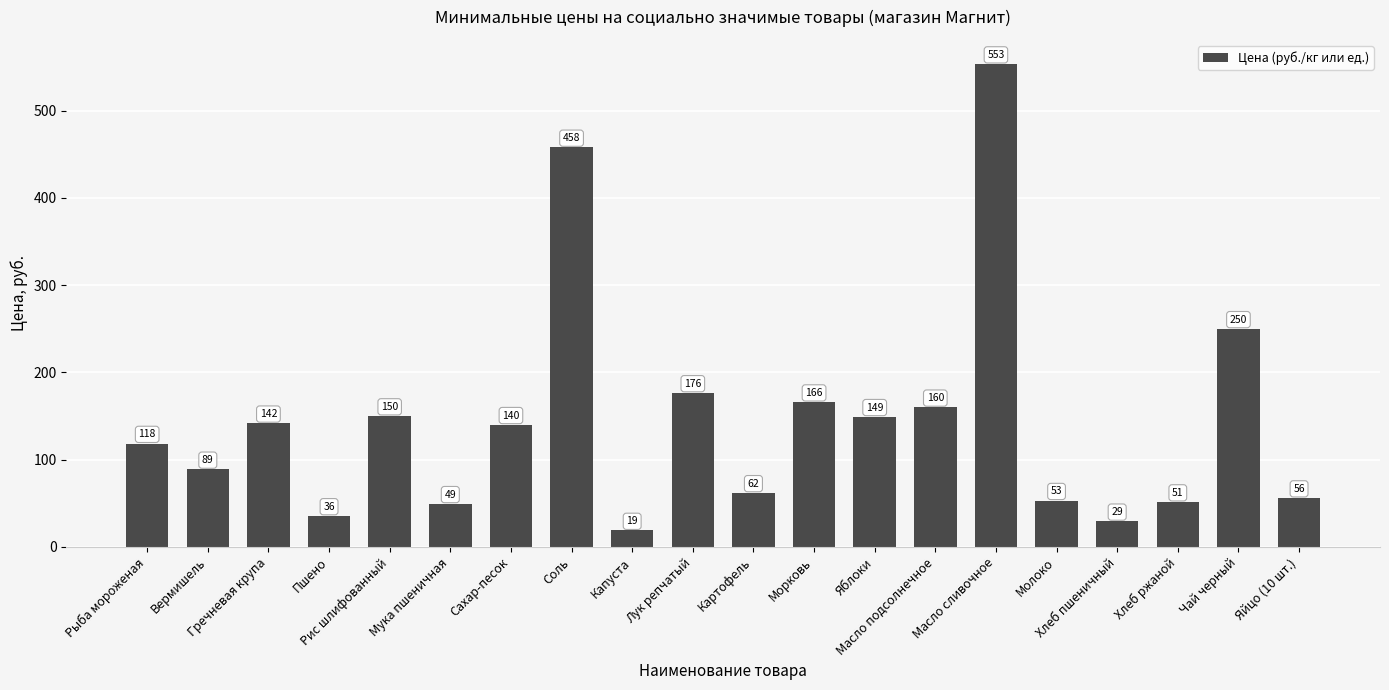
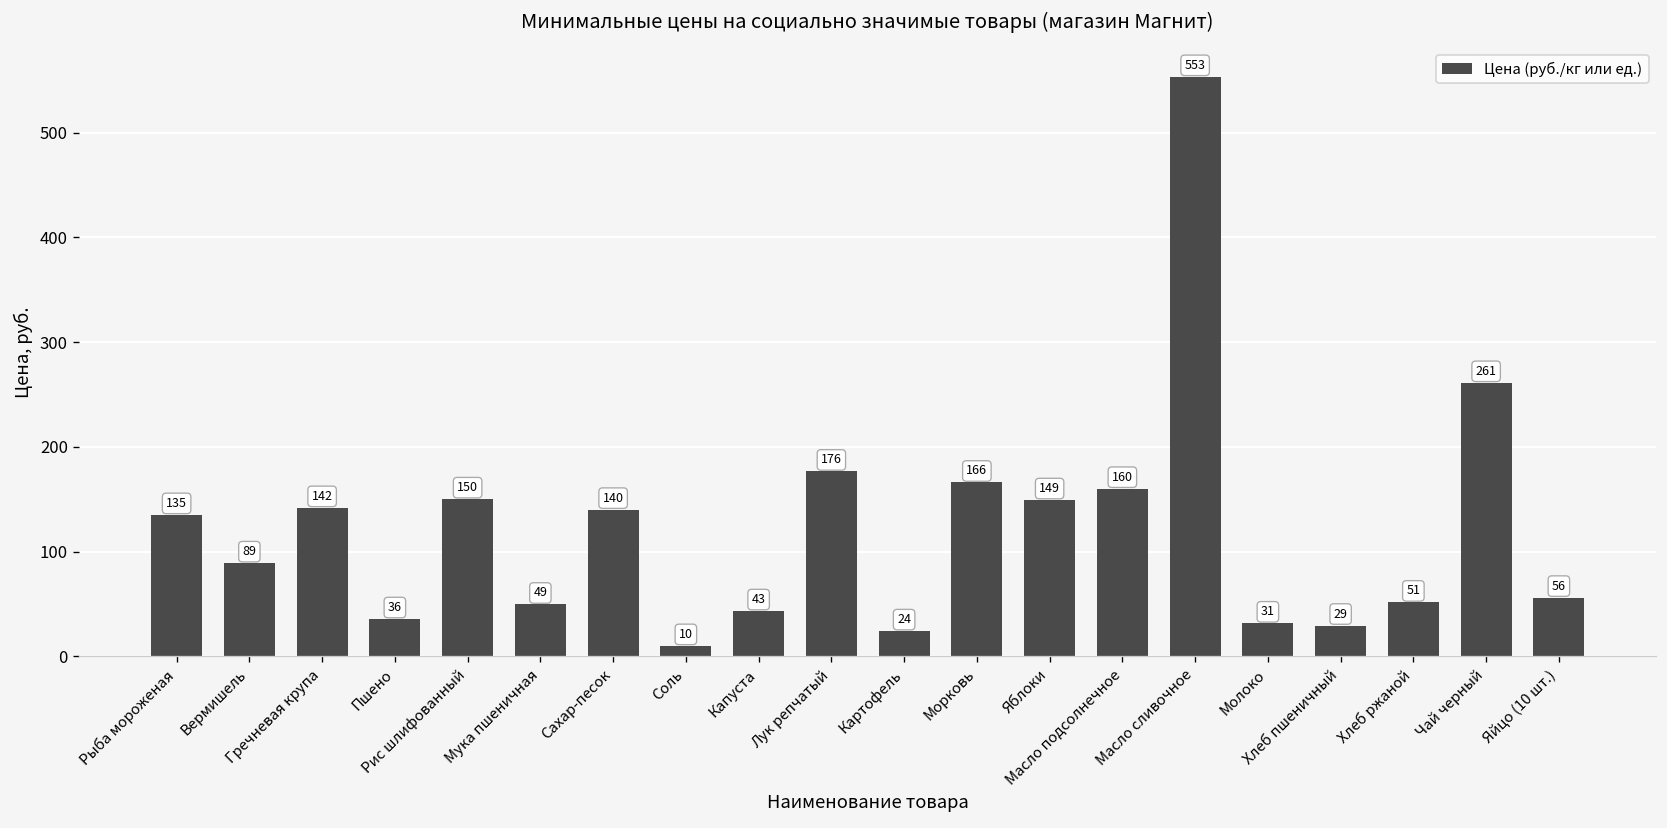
Рыба мороженая: 118 -> 135
Соль: 458 -> 10
Капуста: 19 -> 43
Картофель: 62 -> 24
Молоко: 53 -> 31
Чай черный: 250 -> 261
